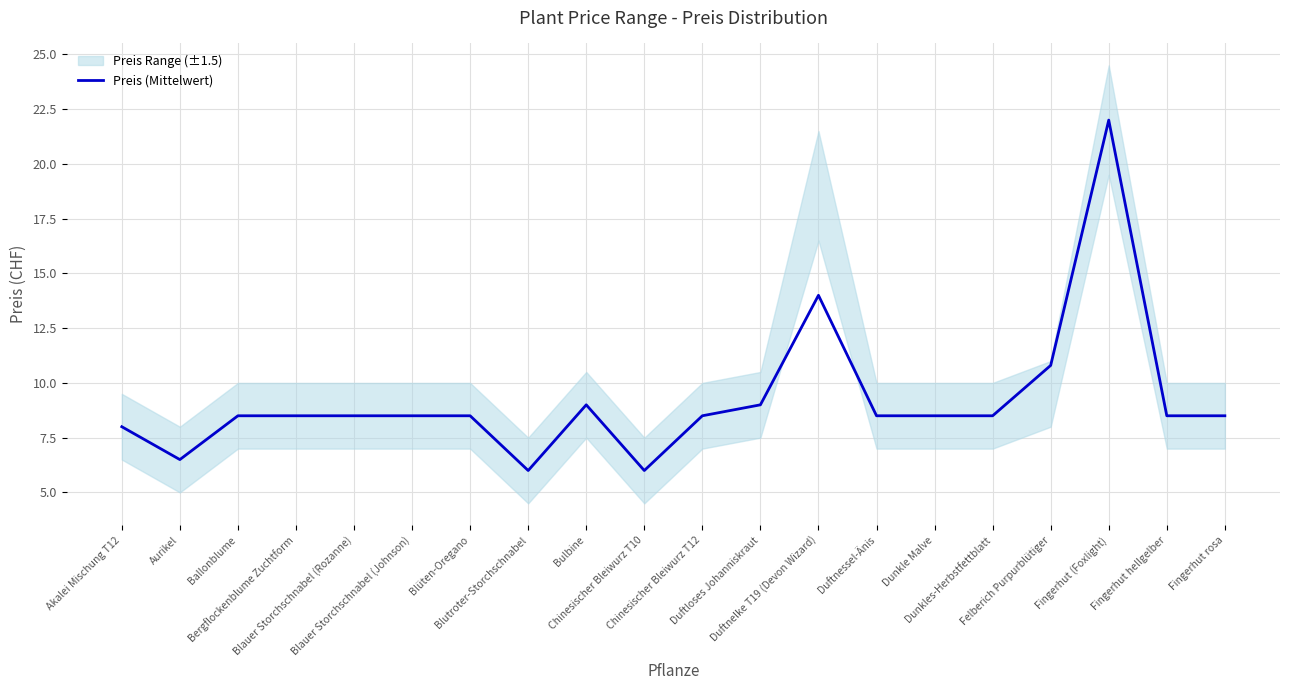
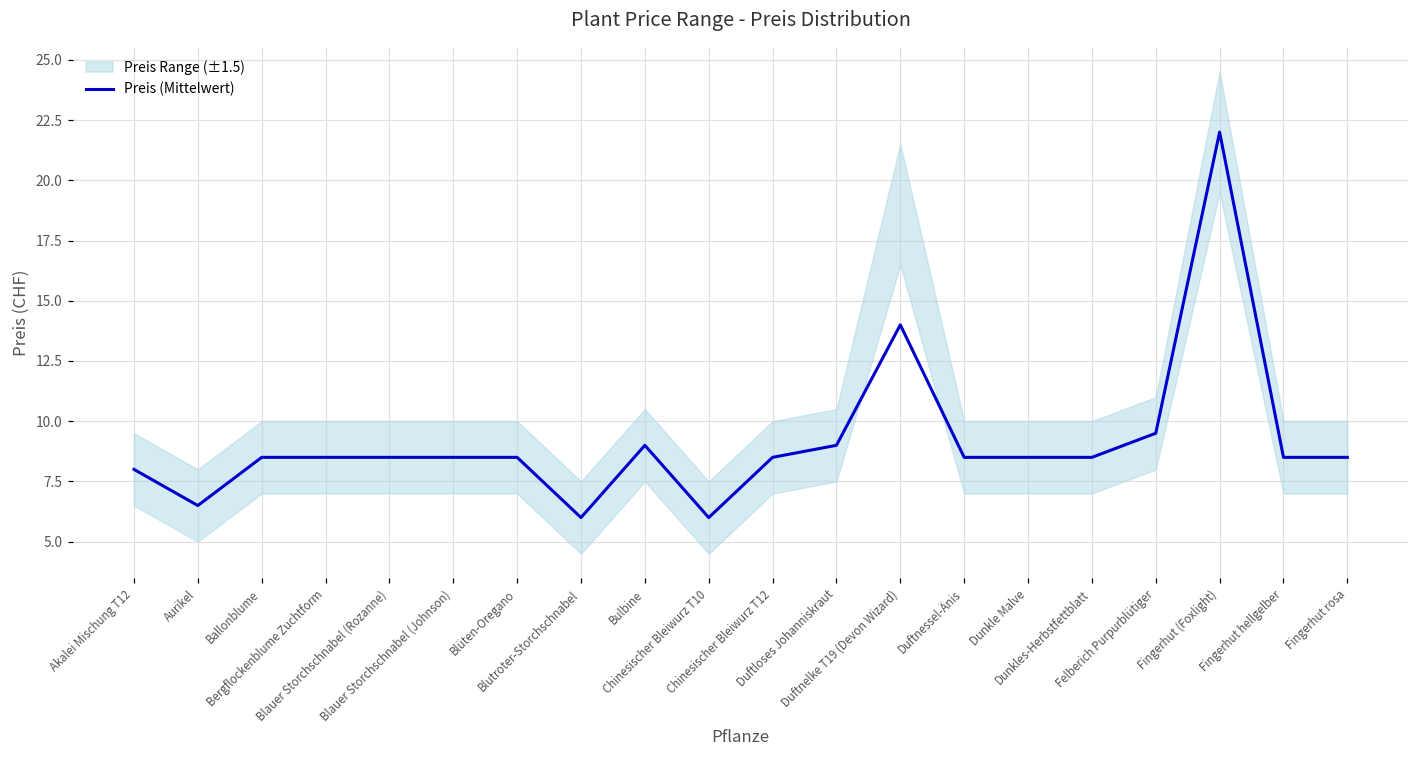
Preis (Mittelwert), Felberich Purpurblütiger: 10.8 -> 9.5
